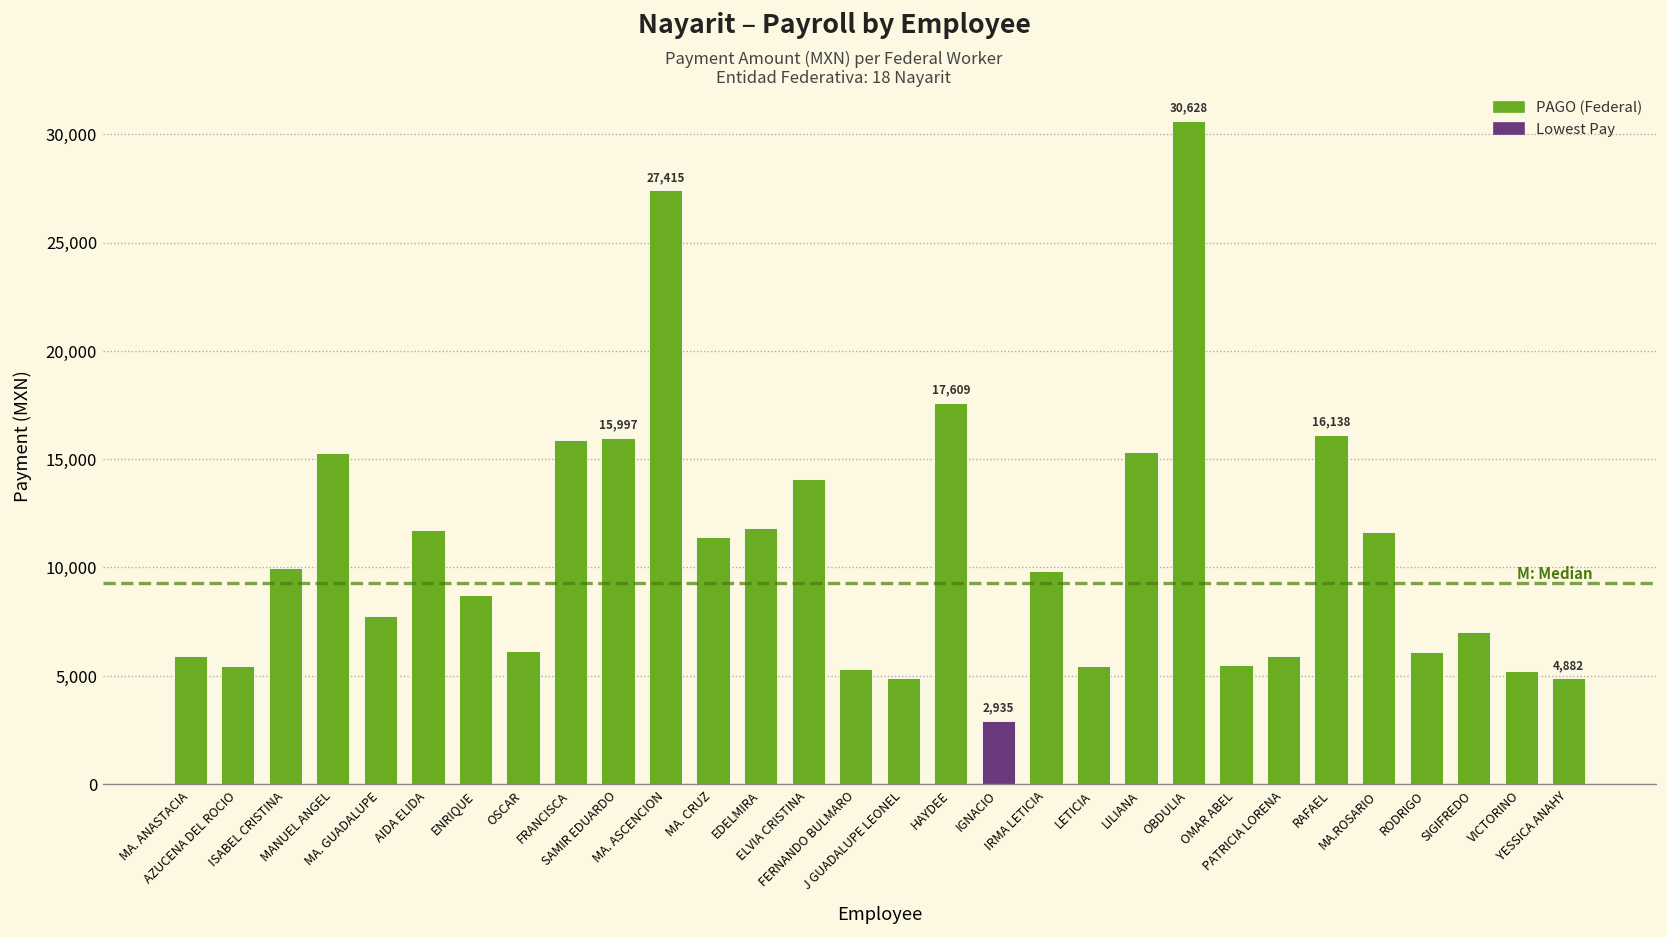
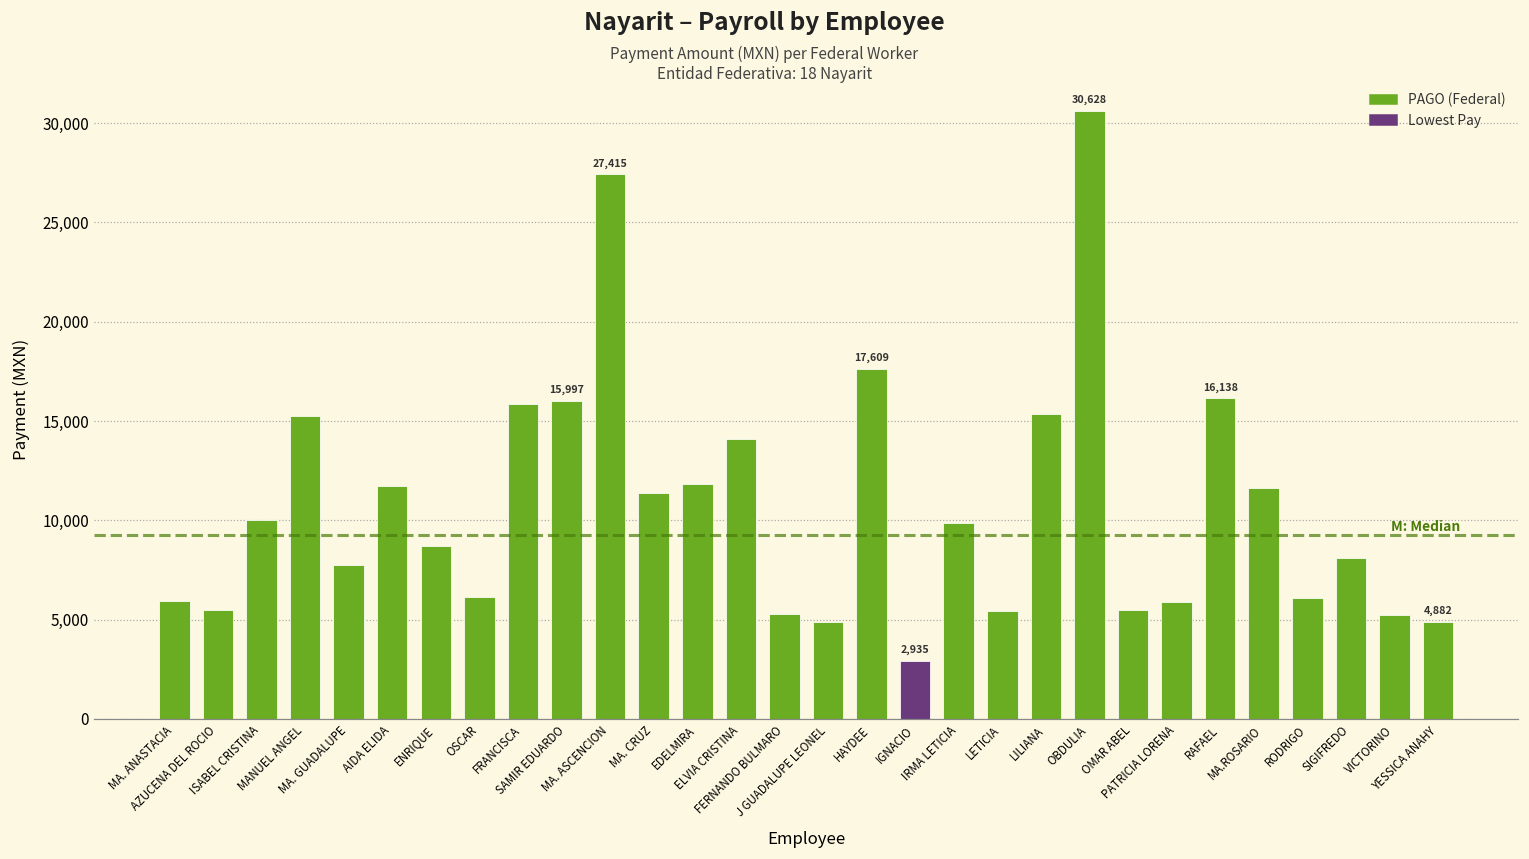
SIGIFREDO: 7,000 -> 8,100
